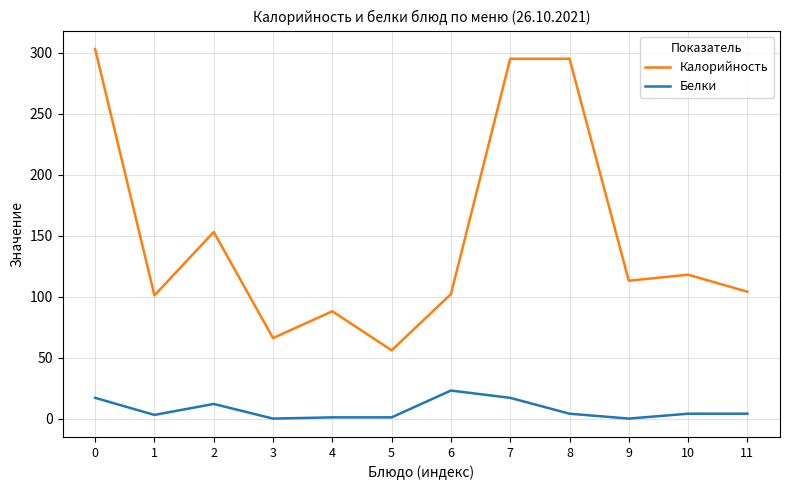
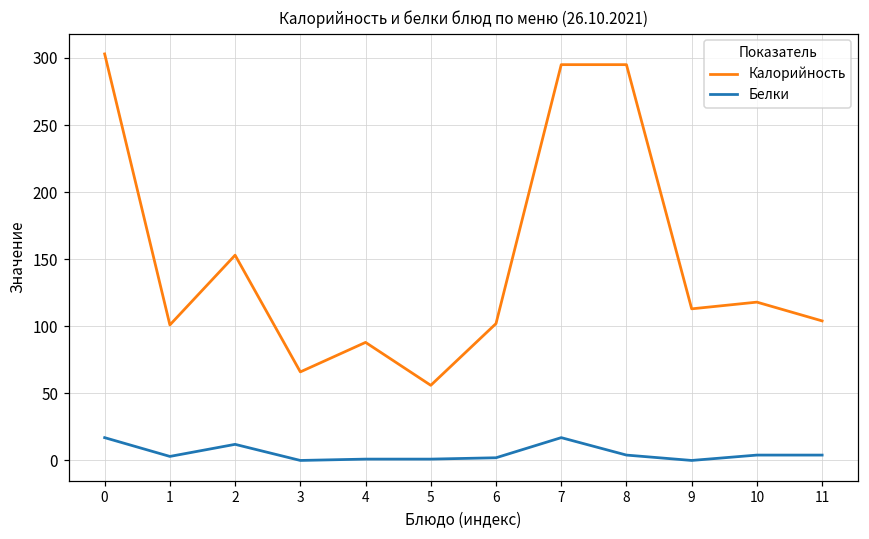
Белки, 6: 23 -> 2
